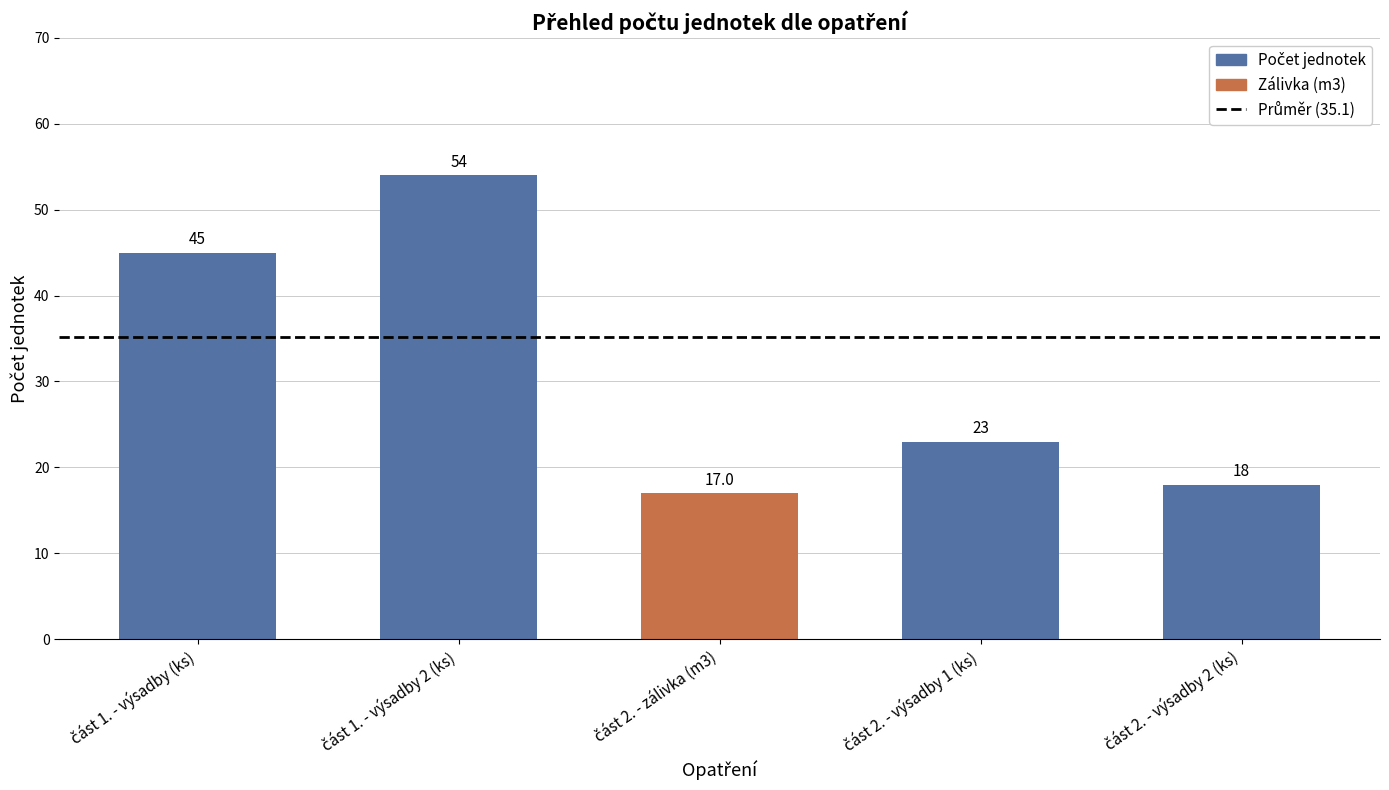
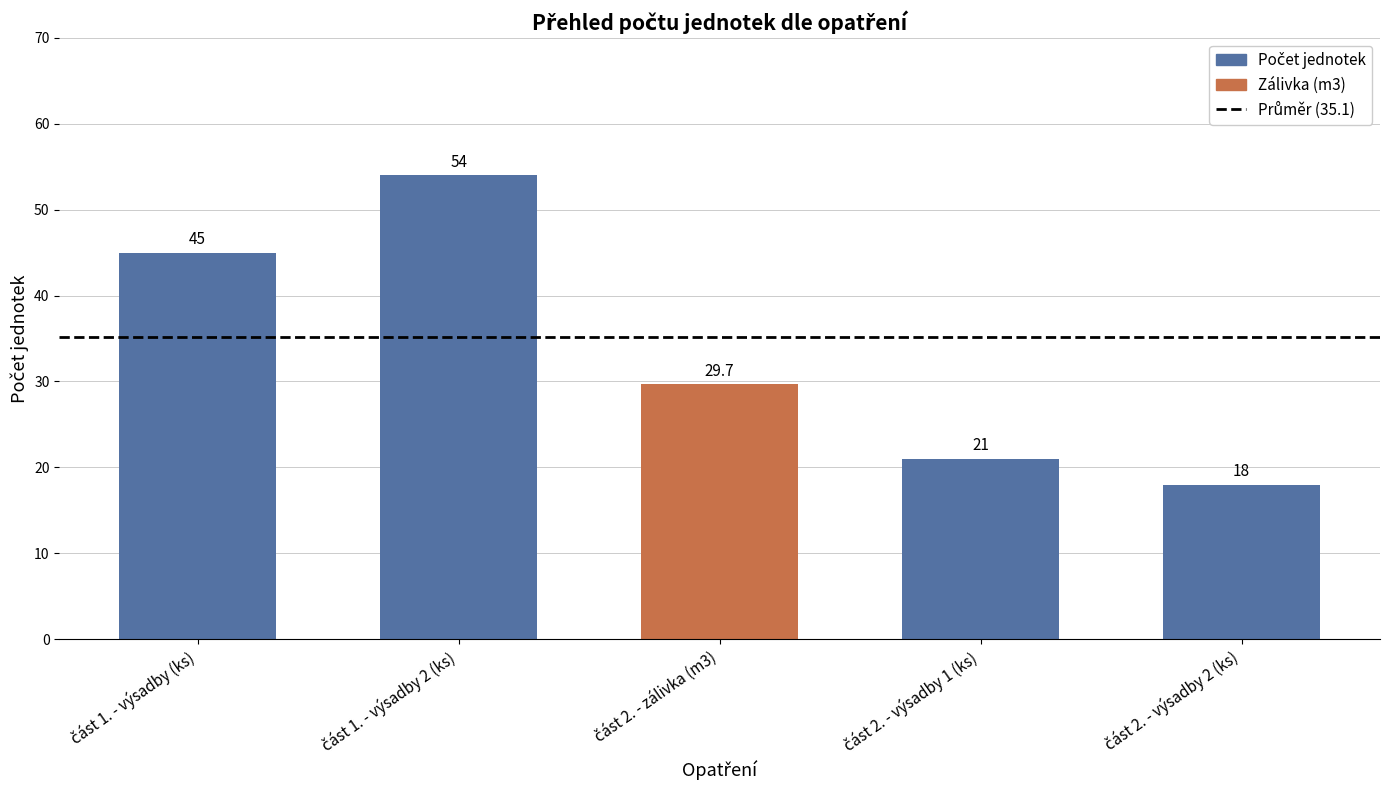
část 2. - zálivka (m3): 17.0 -> 29.7
část 2. - výsadby 1 (ks): 23 -> 21
